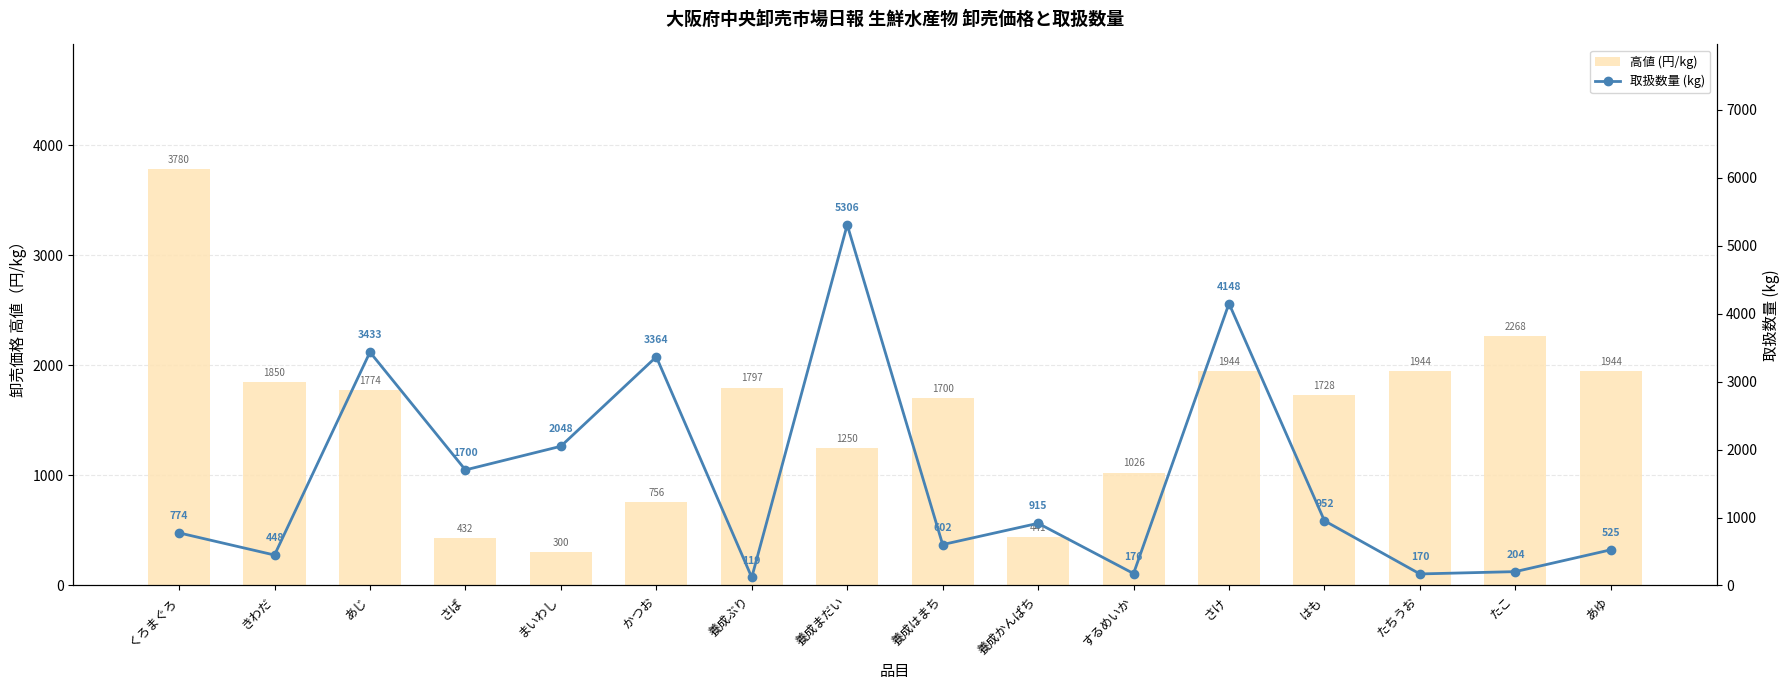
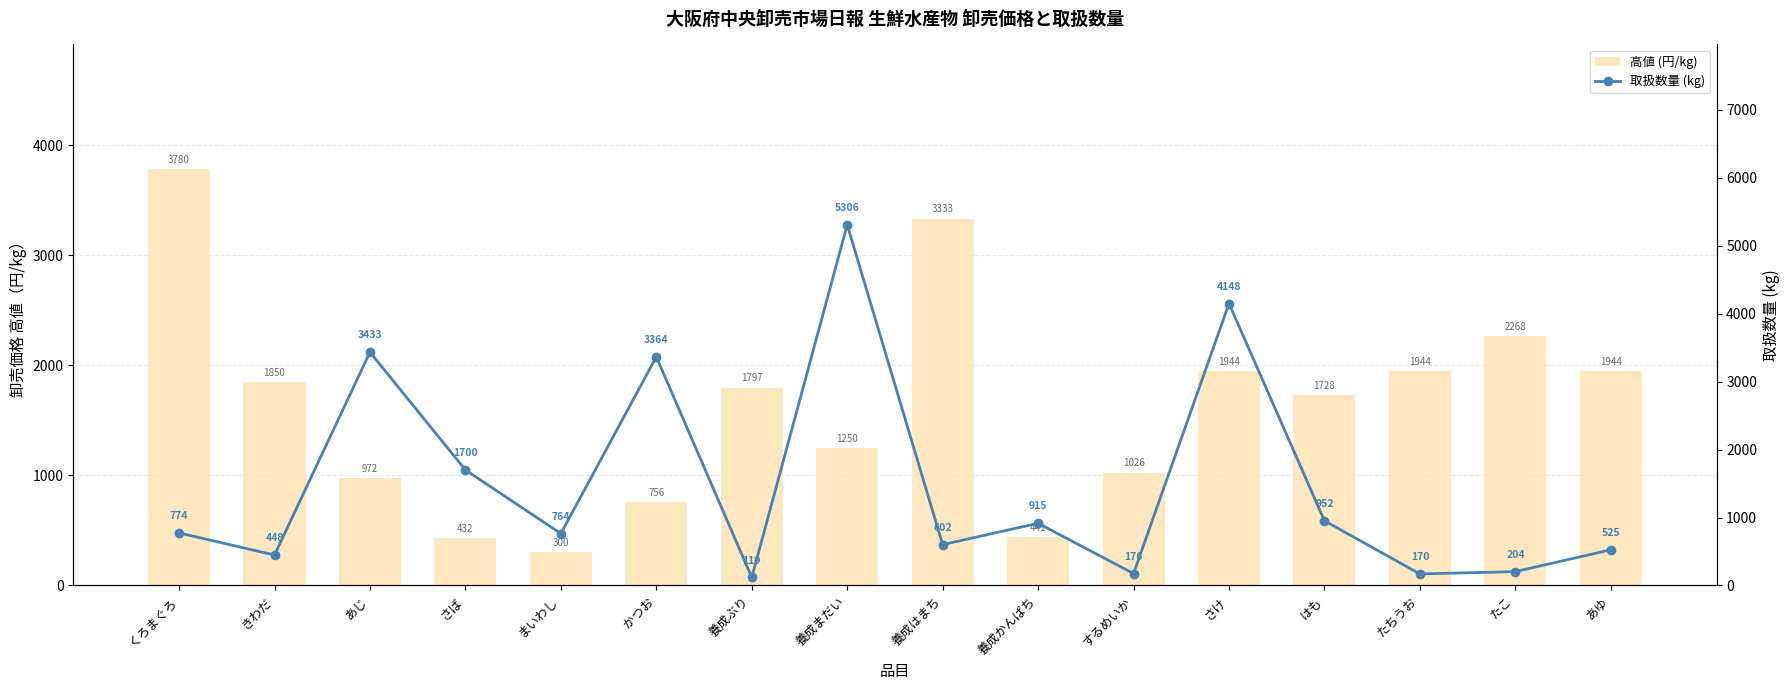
高値 (円/kg), あじ: 1774 -> 972
高値 (円/kg), 養成はまち: 1700 -> 3333
取扱数量 (kg), まいわし: 2048 -> 764
